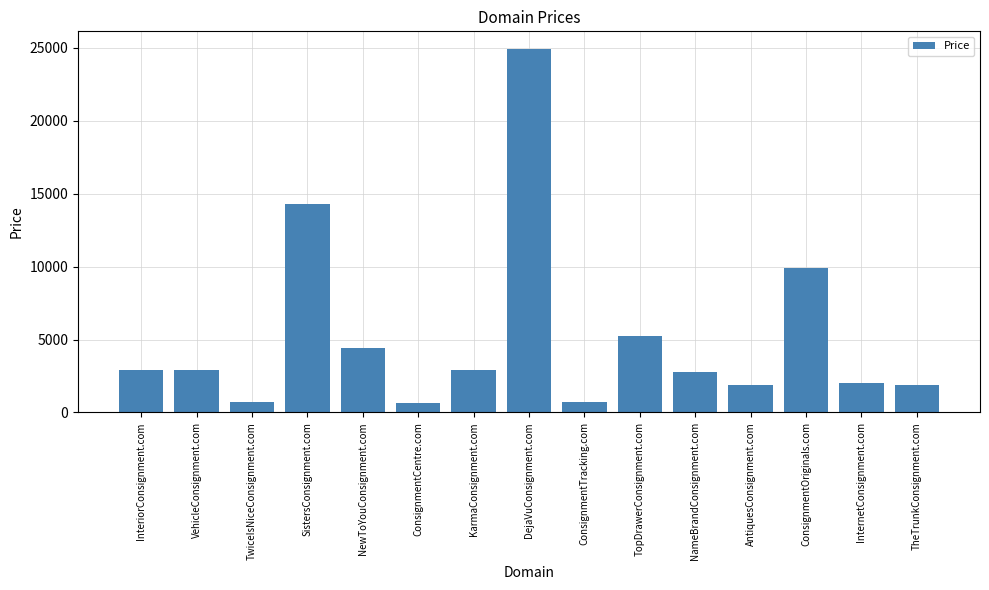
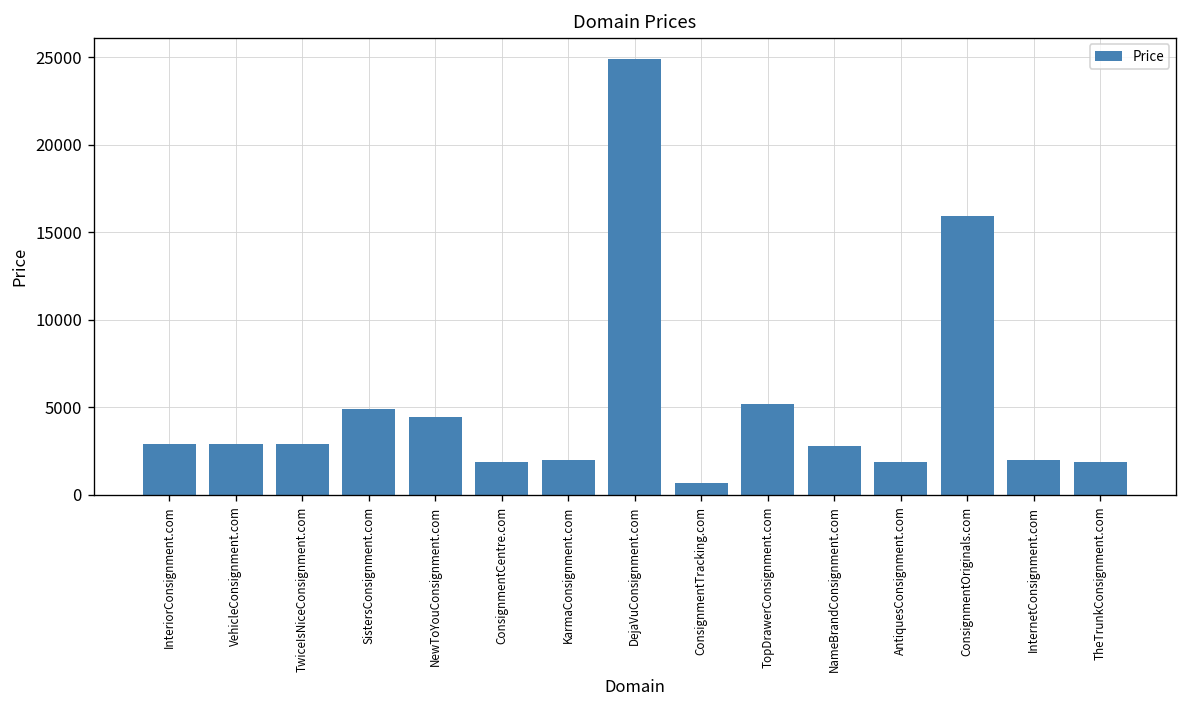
TwiceIsNiceConsignment.com: 700 -> 2900
SistersConsignment.com: 14300 -> 4900
ConsignmentCentre.com: 600 -> 1900
KarmaConsignment.com: 2900 -> 2000
ConsignmentOriginals.com: 9900 -> 16000
